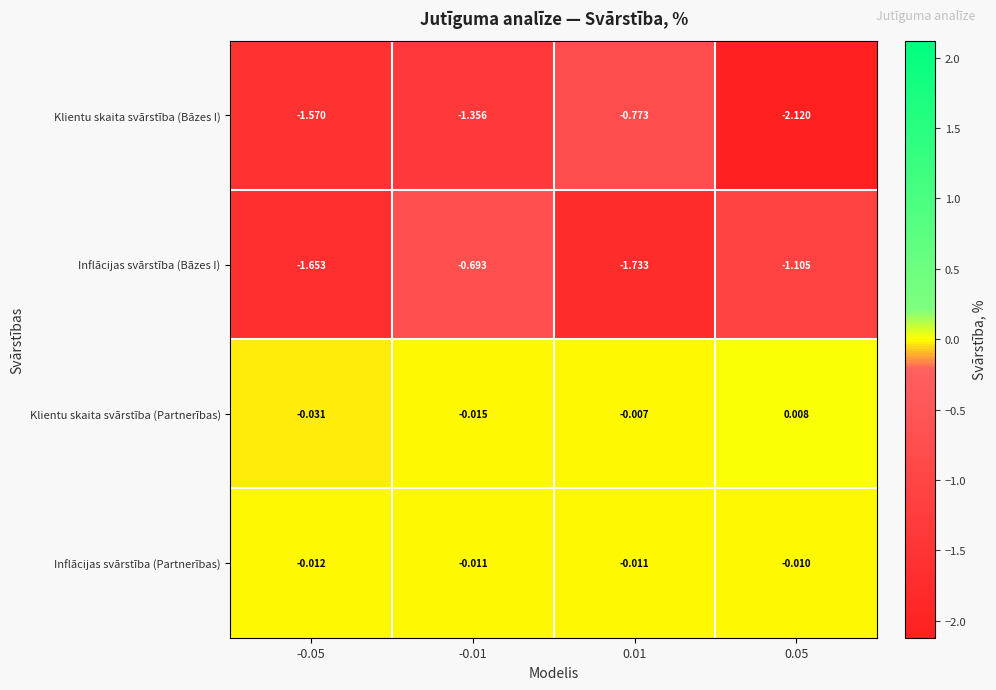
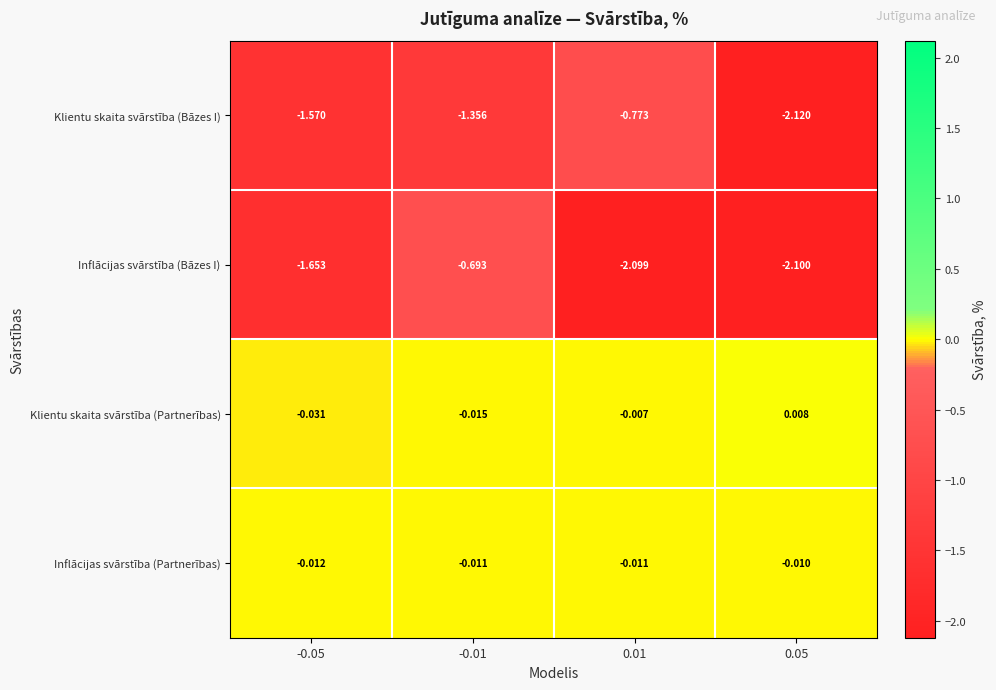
Inflācijas svārstība (Bāzes I), 0.01: -1.733 -> -2.099
Inflācijas svārstība (Bāzes I), 0.05: -1.105 -> -2.100
